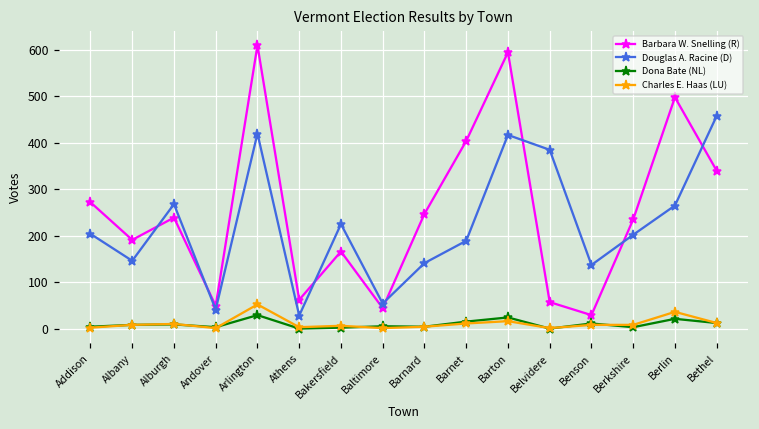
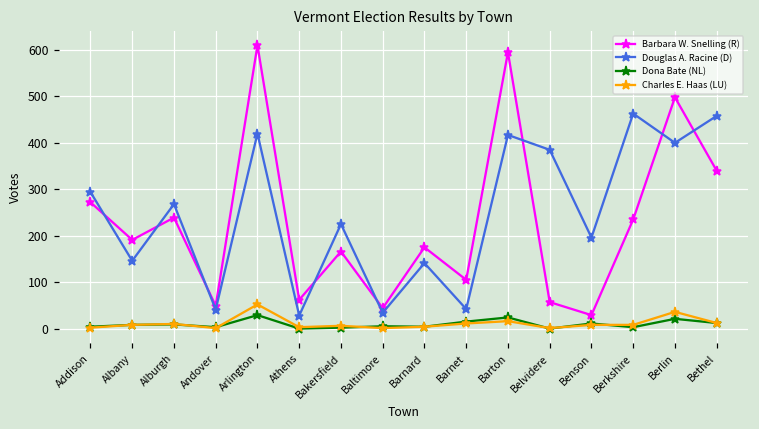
Douglas A. Racine (D), Addison: 200 -> 290
Douglas A. Racine (D), Baltimore: 50 -> 30
Barbara W. Snelling (R), Barnard: 250 -> 180
Barbara W. Snelling (R), Barnet: 400 -> 110
Douglas A. Racine (D), Barnet: 190 -> 40
Douglas A. Racine (D), Benson: 140 -> 200
Douglas A. Racine (D), Berkshire: 200 -> 460
Douglas A. Racine (D), Berlin: 270 -> 400
